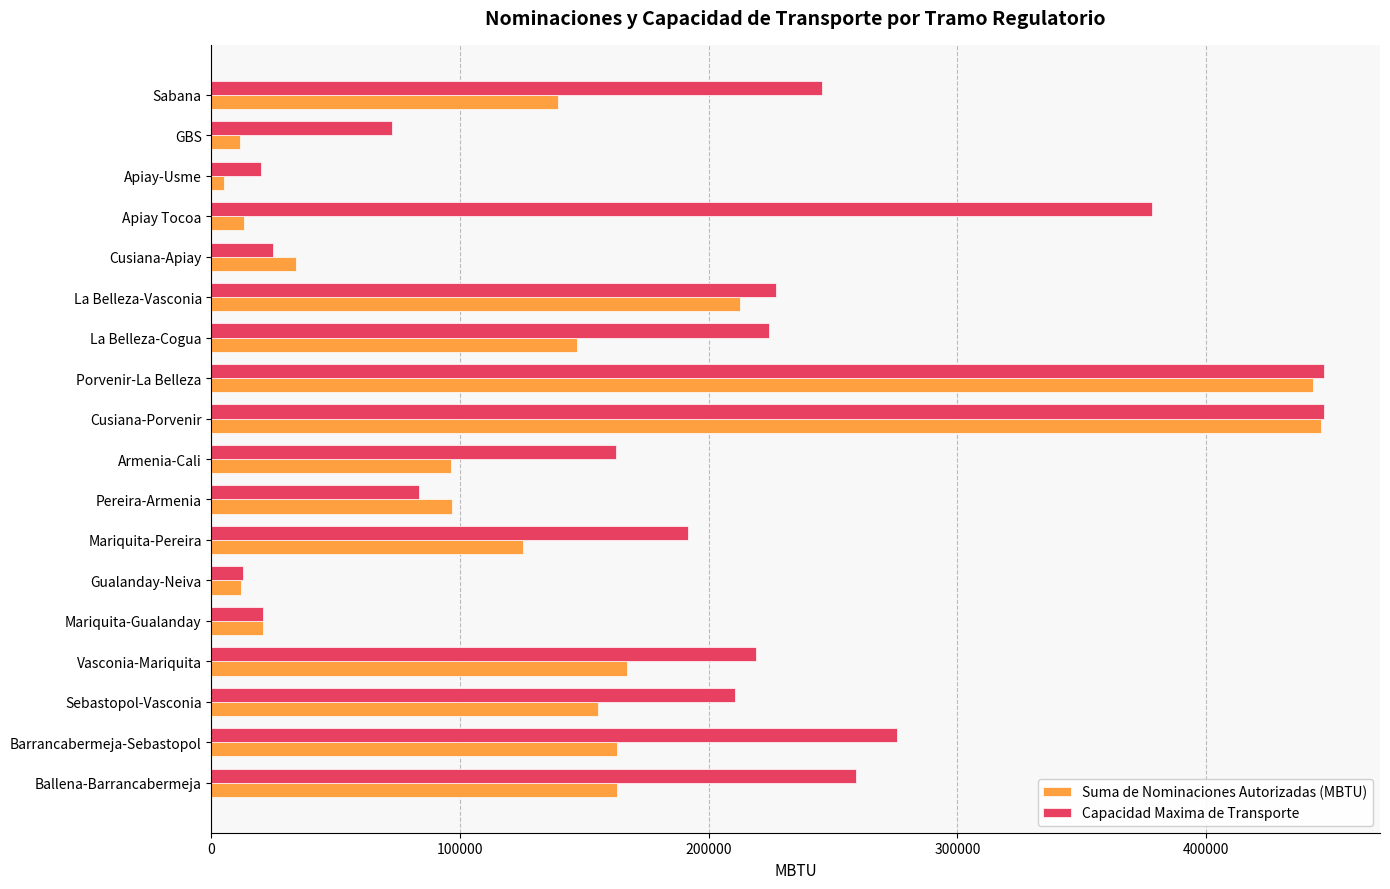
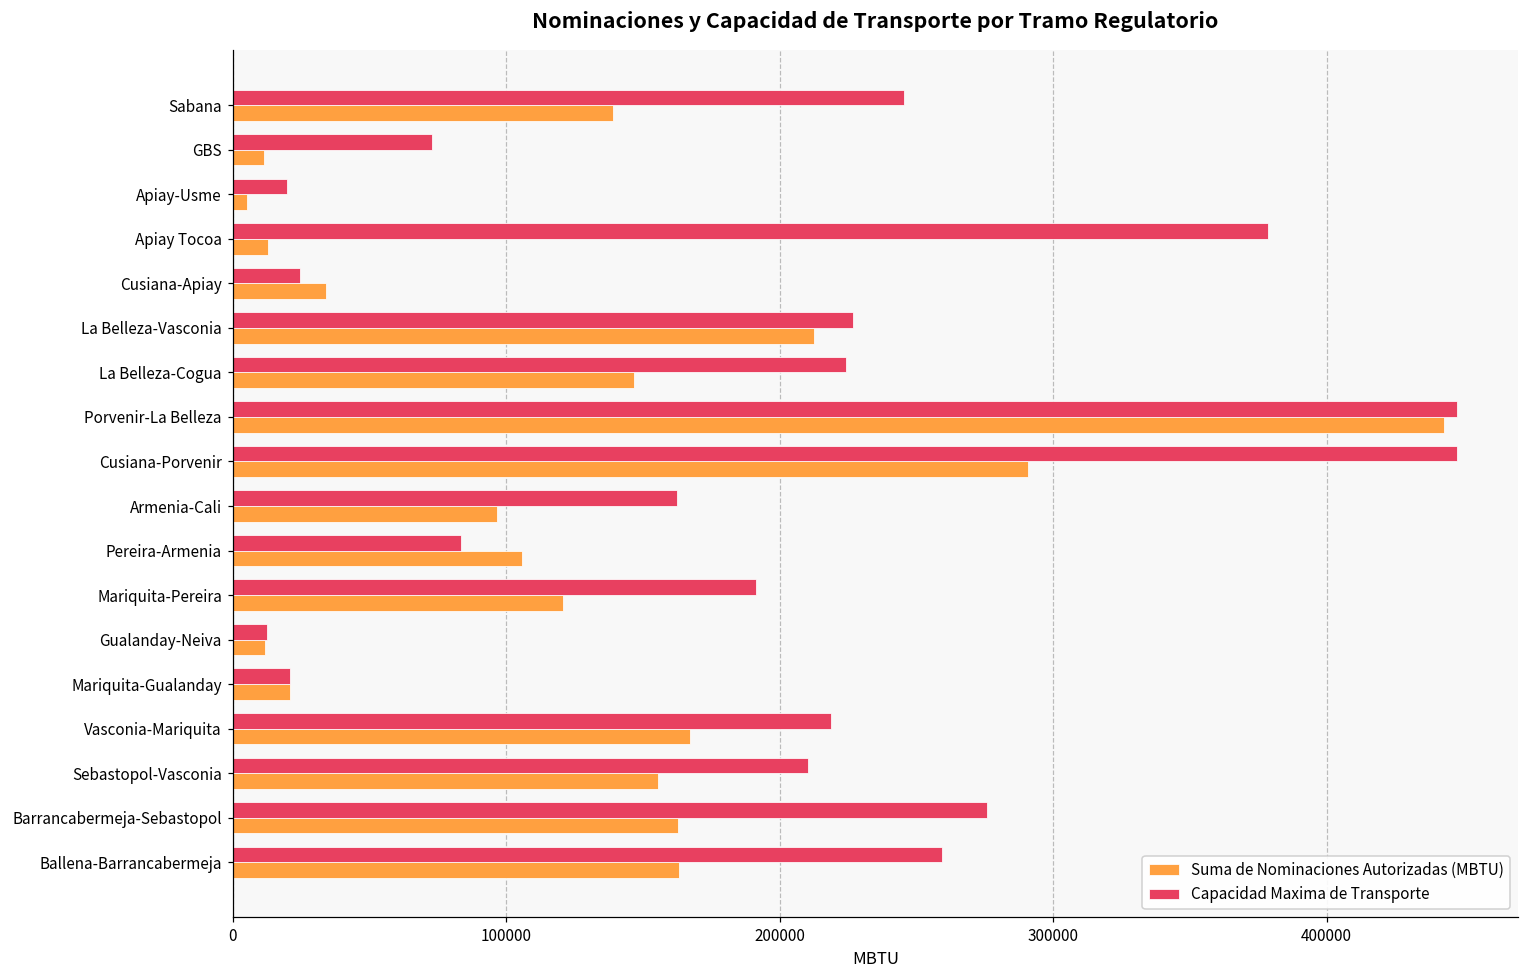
Suma de Nominaciones Autorizadas (MBTU), Cusiana-Porvenir: 446000 -> 291000
Suma de Nominaciones Autorizadas (MBTU), Pereira-Armenia: 97000 -> 106000
Suma de Nominaciones Autorizadas (MBTU), Mariquita-Pereira: 125000 -> 121000
